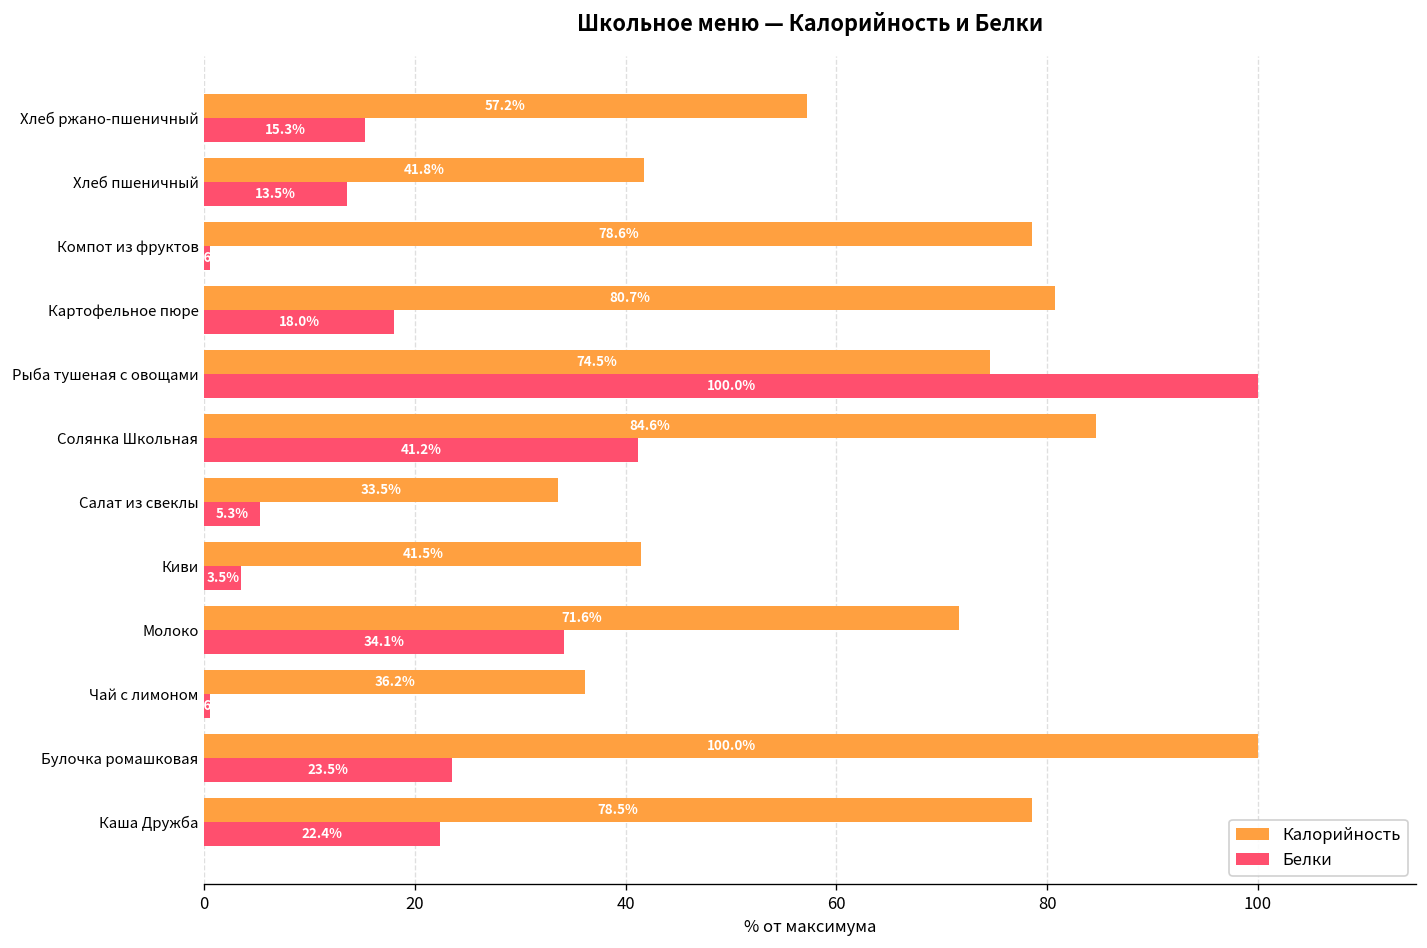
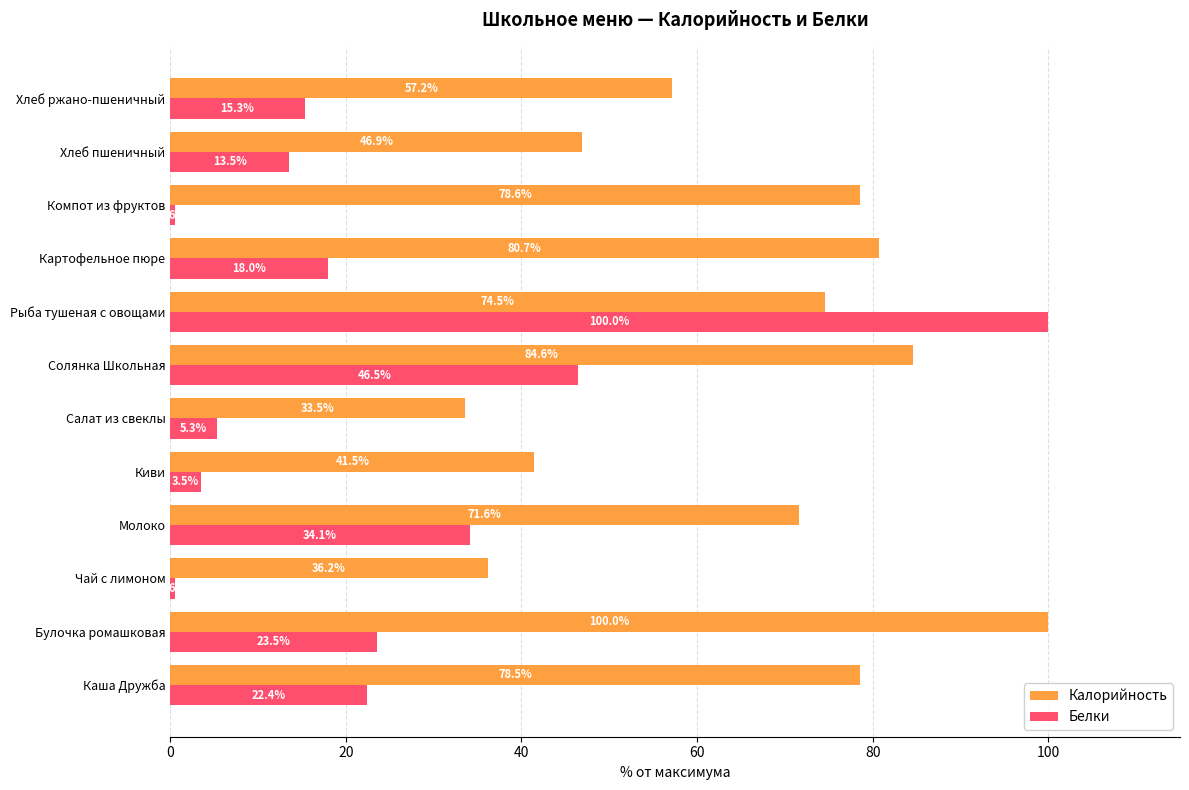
Калорийность, Хлеб пшеничный: 41.8% -> 46.9%
Белки, Солянка Школьная: 41.2% -> 46.5%
